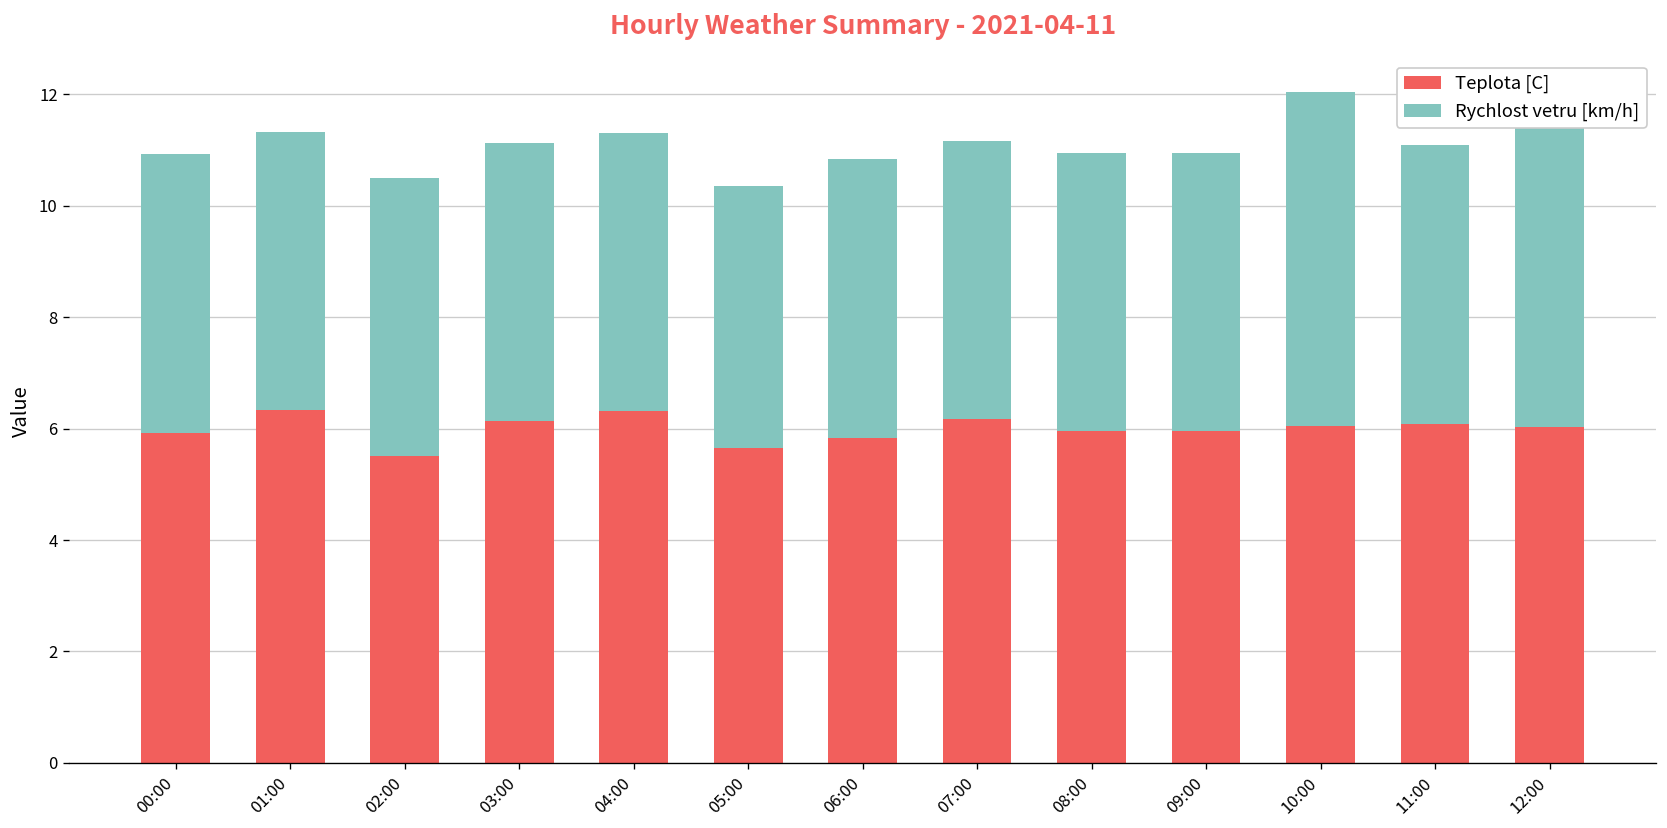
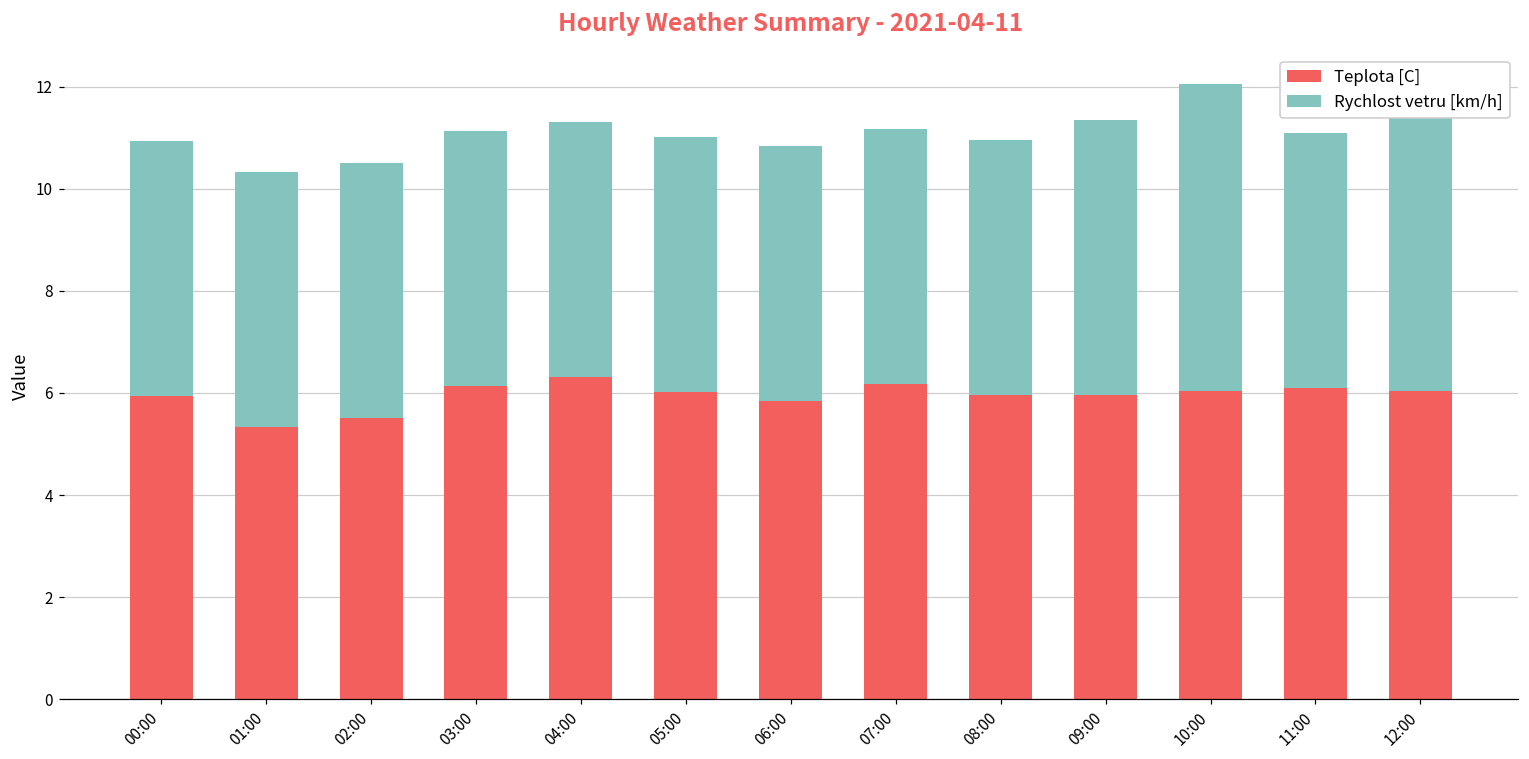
Teplota [C], 01:00: 6.3 -> 5.3
Teplota [C], 05:00: 5.7 -> 6.0
Rychlost vetru [km/h], 05:00: 4.7 -> 5.0
Rychlost vetru [km/h], 09:00: 5.0 -> 5.4
